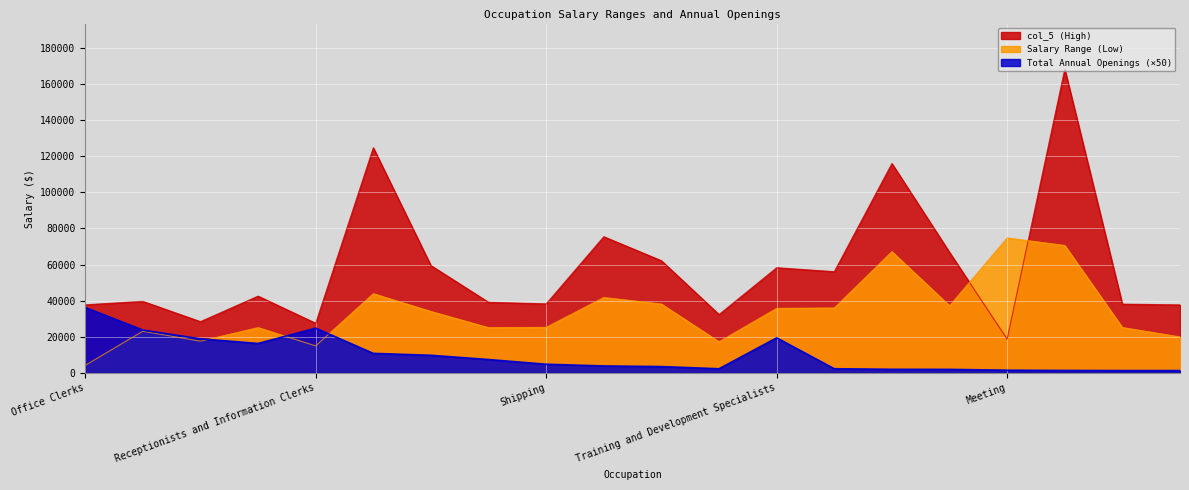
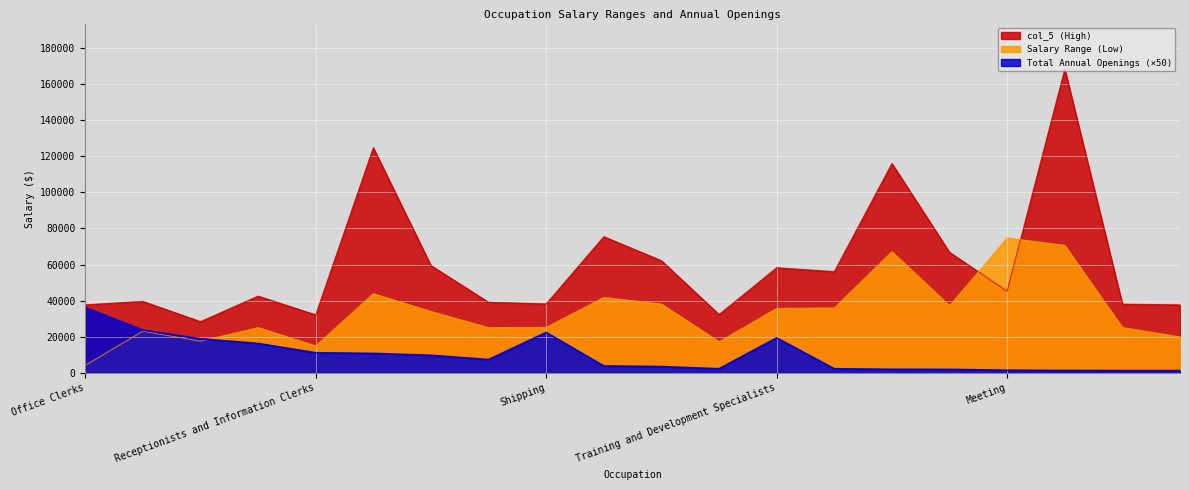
col_5 (High), Receptionists and Information Clerks: 28000 -> 32000
Total Annual Openings (×50), Receptionists and Information Clerks: 25000 -> 11000
Total Annual Openings (×50), Shipping: 5000 -> 22000
col_5 (High), Meeting: 19000 -> 45000
